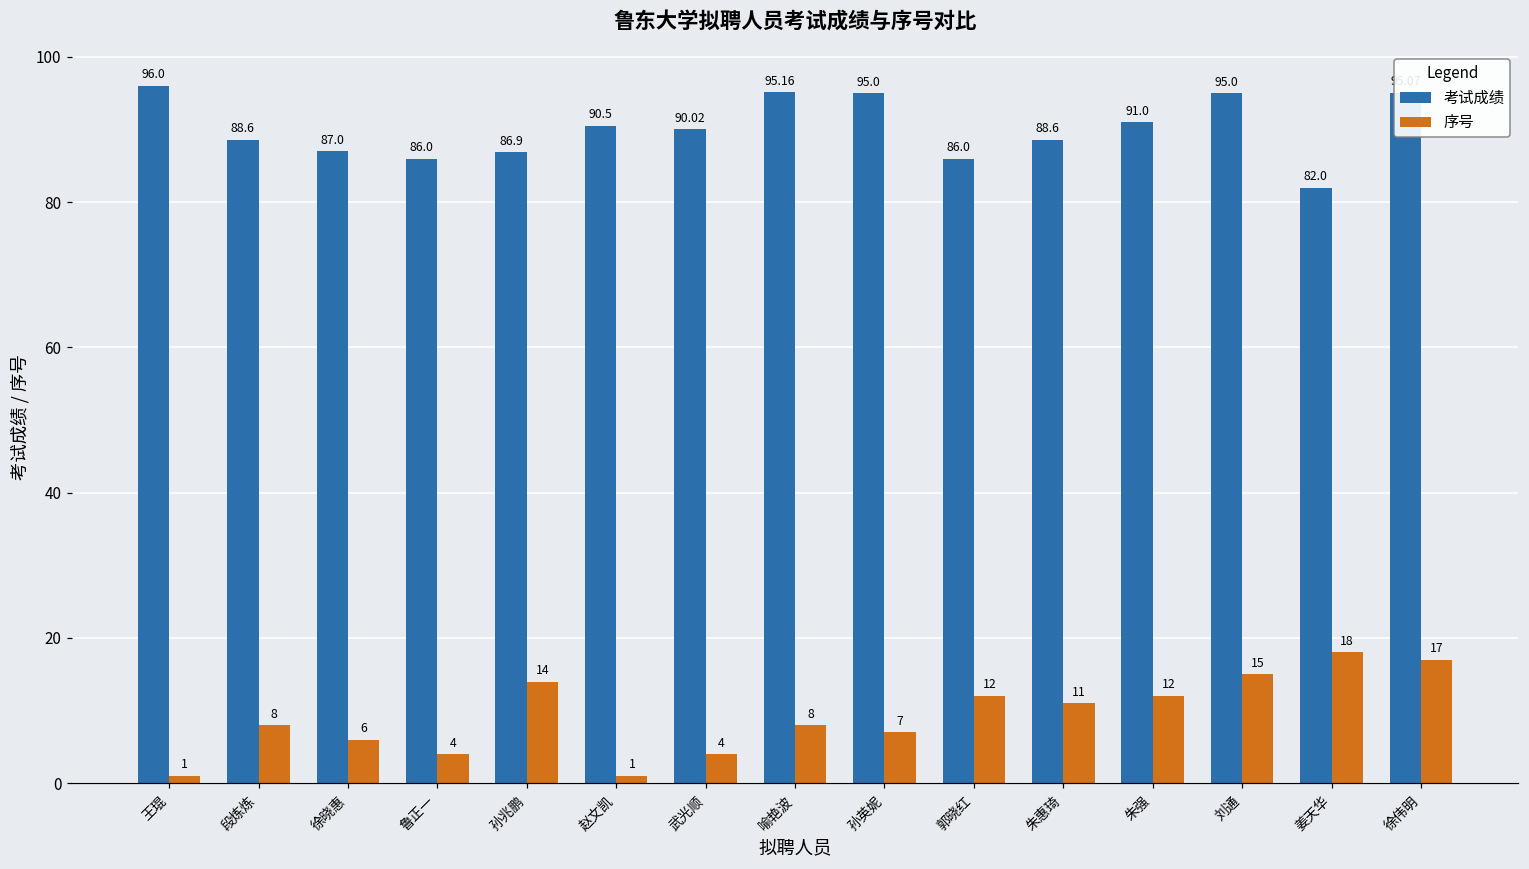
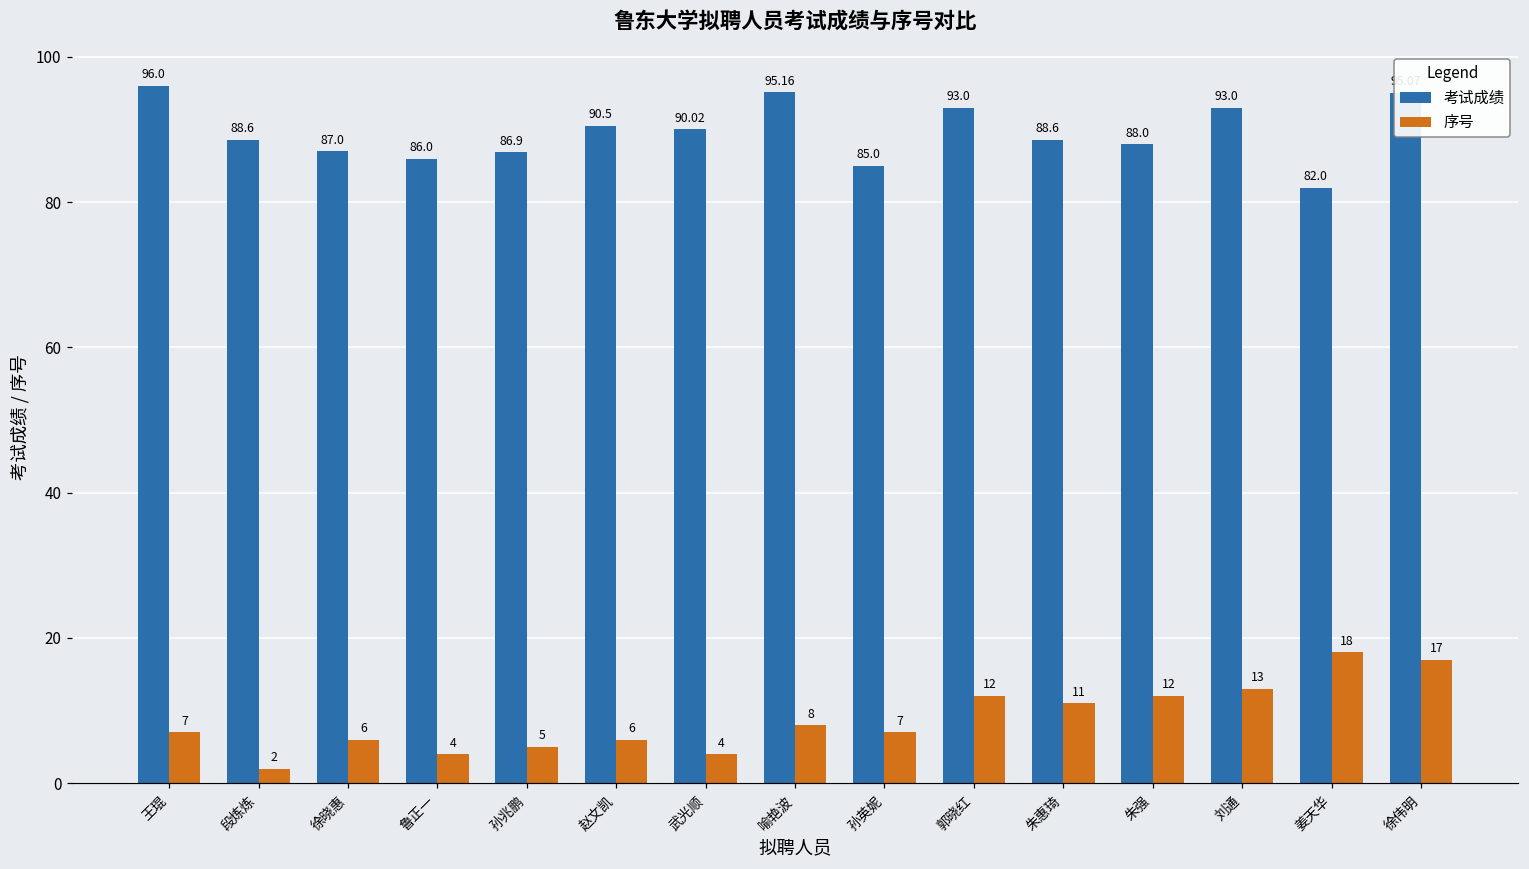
序号, 王琨: 1 -> 7
序号, 段炼炼: 8 -> 2
序号, 孙兆鹏: 14 -> 5
序号, 赵文凯: 1 -> 6
考试成绩, 孙英妮: 95.0 -> 85.0
考试成绩, 郭晓红: 86.0 -> 93.0
考试成绩, 朱强: 91.0 -> 88.0
考试成绩, 刘通: 95.0 -> 93.0
序号, 刘通: 15 -> 13
